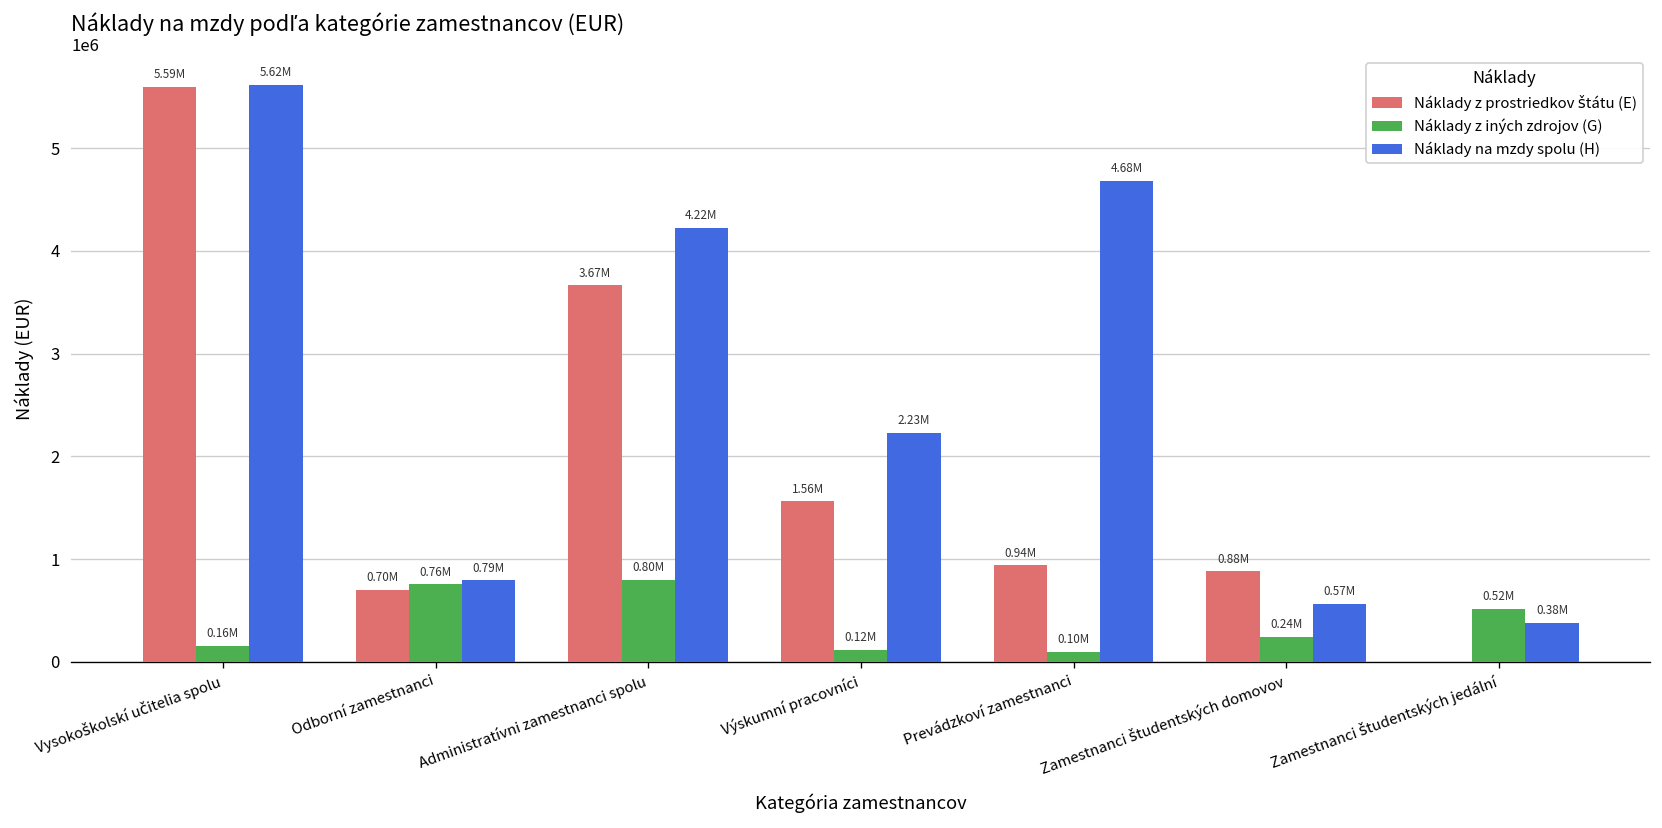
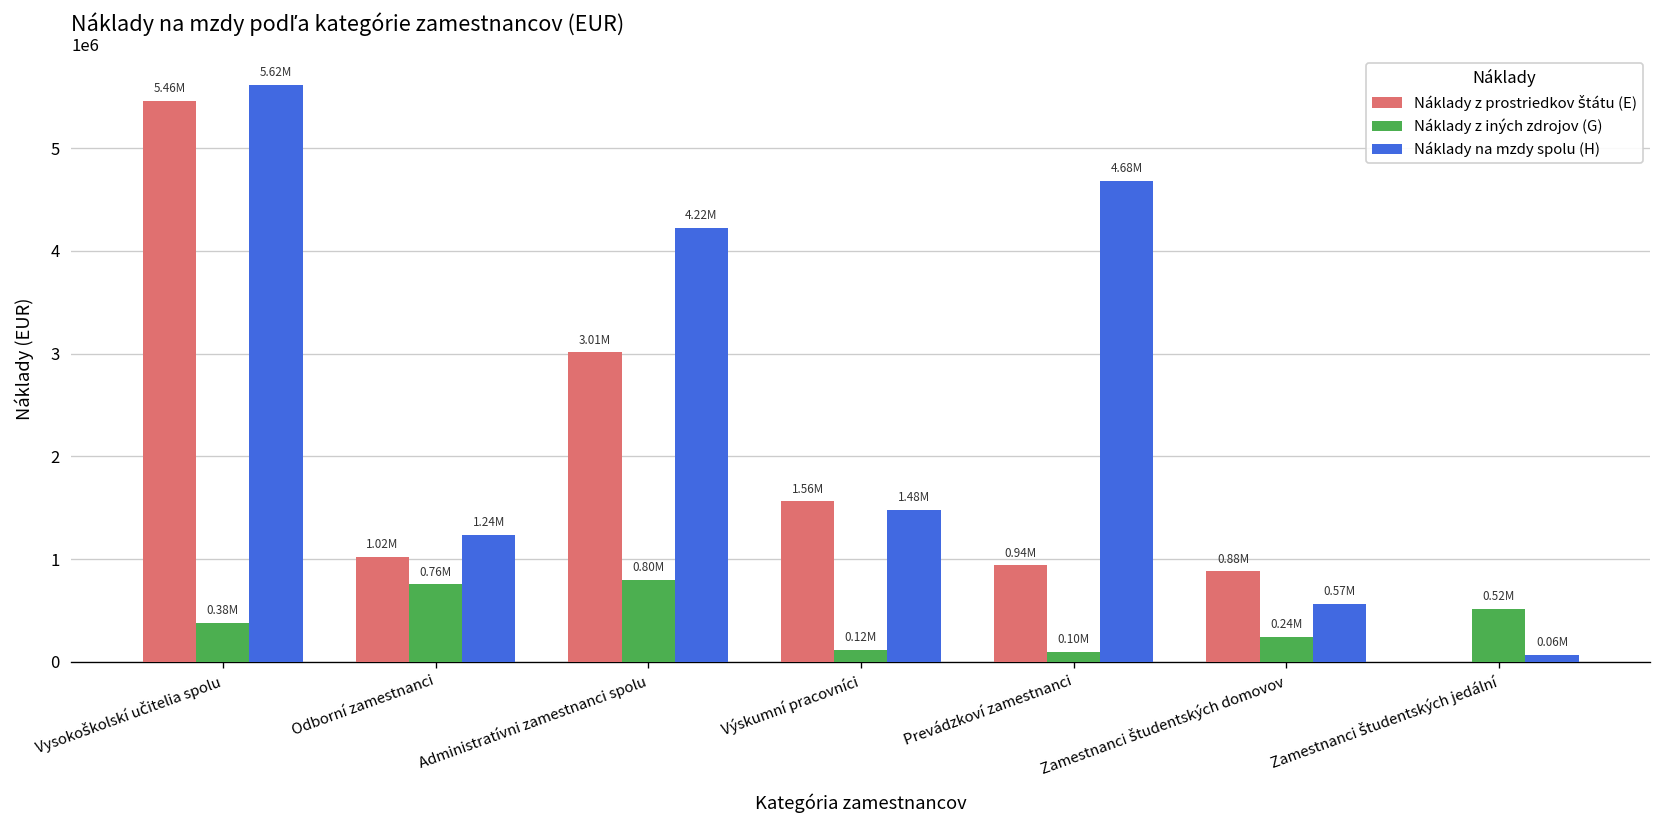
Náklady z prostriedkov štátu (E), Vysokoškolskí učitelia spolu: 5.59M -> 5.46M
Náklady z iných zdrojov (G), Vysokoškolskí učitelia spolu: 0.16M -> 0.38M
Náklady z prostriedkov štátu (E), Odborní zamestnanci: 0.70M -> 1.02M
Náklady na mzdy spolu (H), Odborní zamestnanci: 0.79M -> 1.24M
Náklady z prostriedkov štátu (E), Administratívni zamestnanci spolu: 3.67M -> 3.01M
Náklady na mzdy spolu (H), Výskumní pracovníci: 2.23M -> 1.48M
Náklady na mzdy spolu (H), Zamestnanci študentských jedální: 0.38M -> 0.06M
